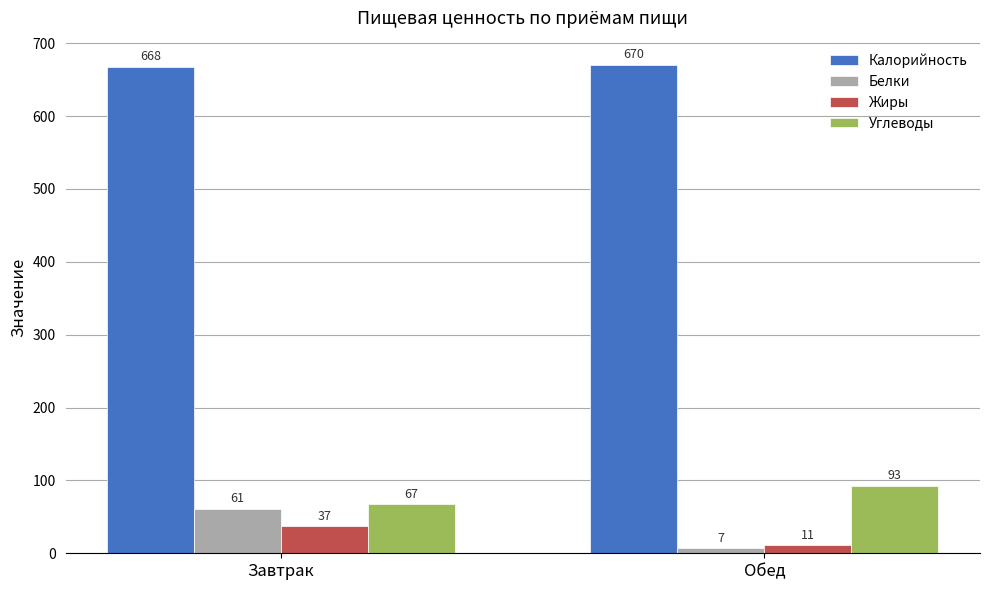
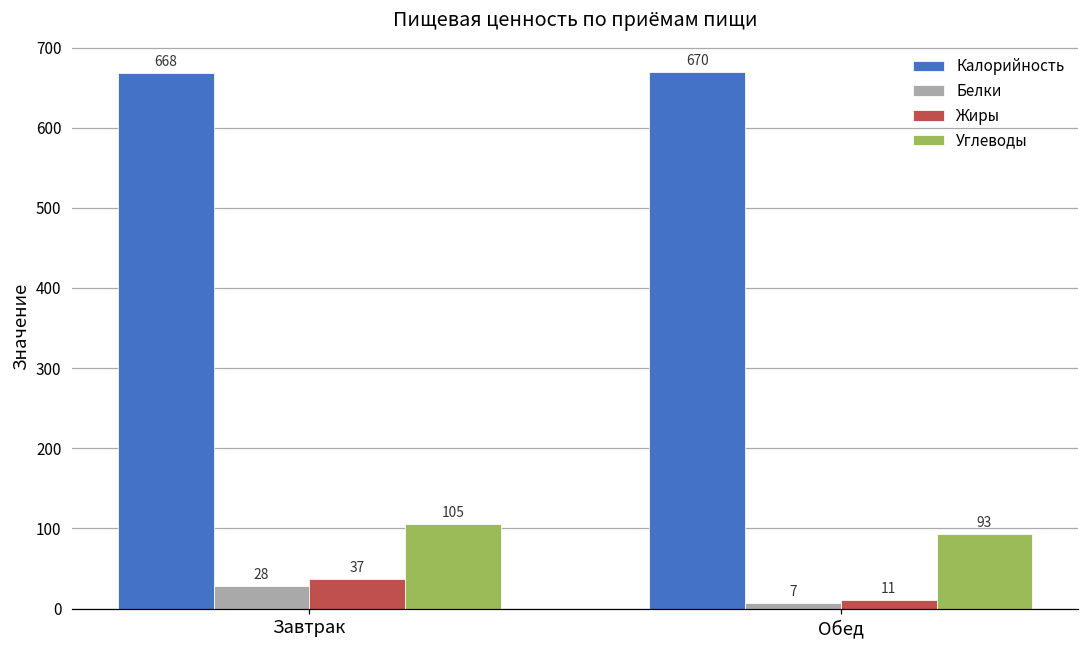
Белки, Завтрак: 61 -> 28
Углеводы, Завтрак: 67 -> 105
